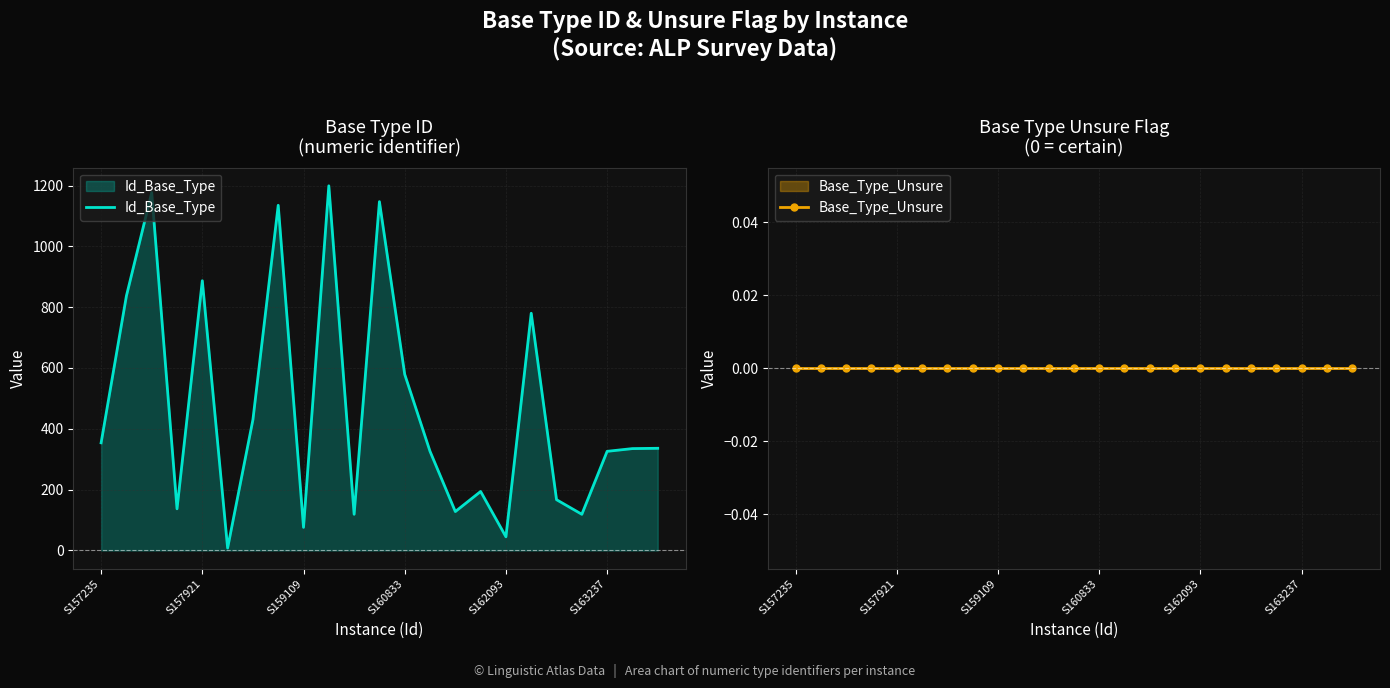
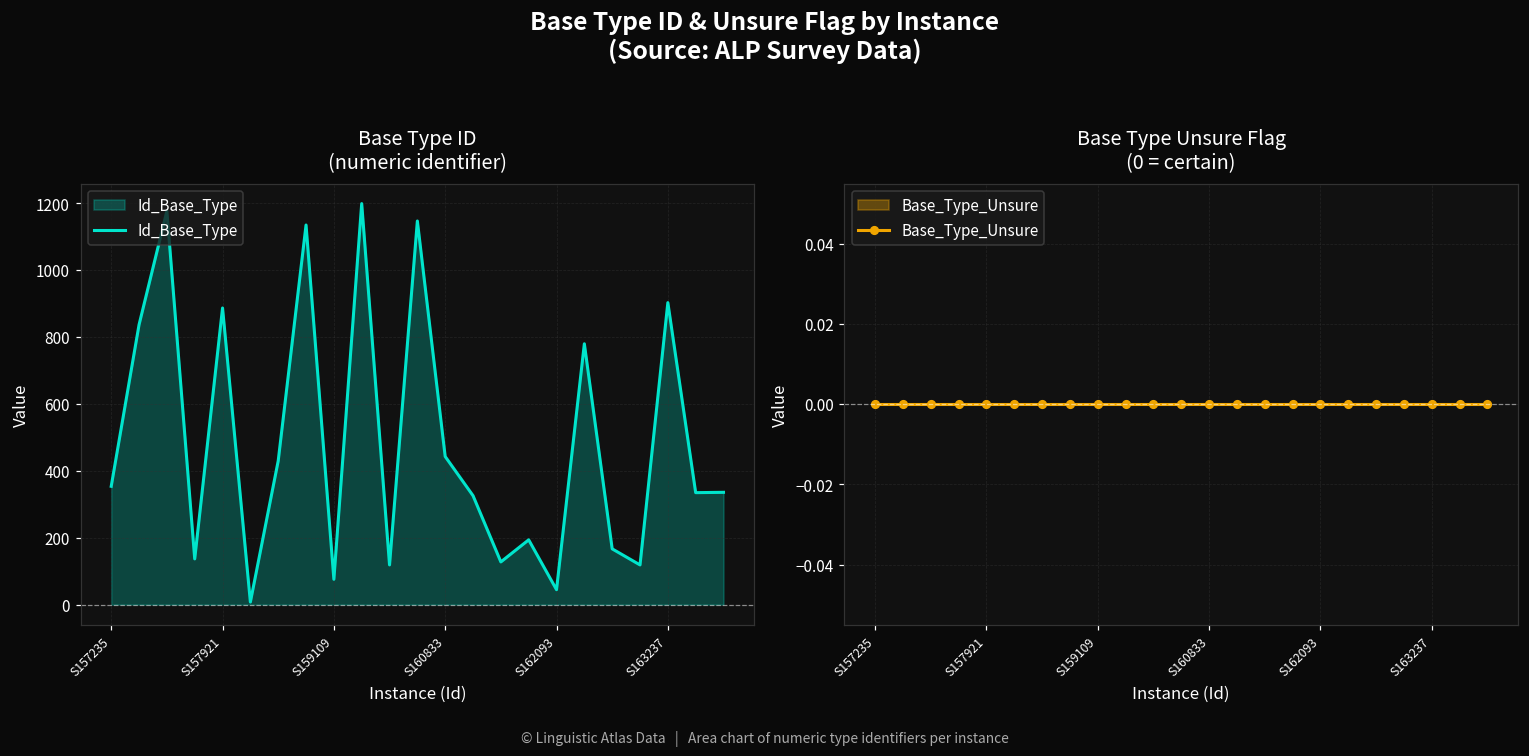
Base Type ID (numeric identifier), S160833: 580 -> 440
Base Type ID (numeric identifier), S163237: 330 -> 900
